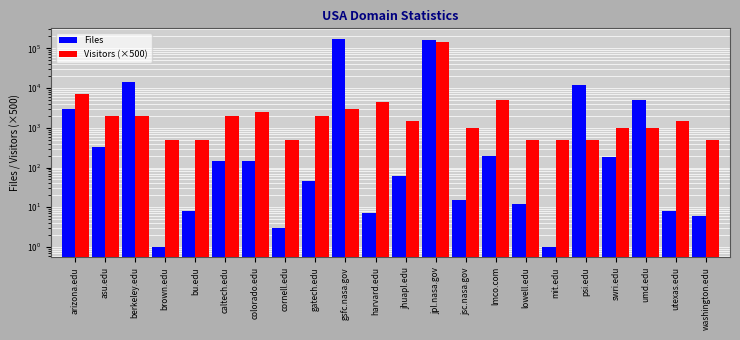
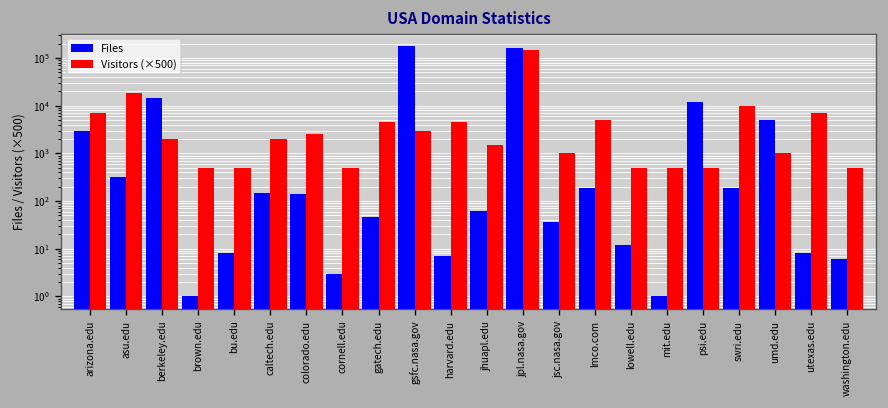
Visitors (×500), asu.edu: 2000 -> 20000
Visitors (×500), gatech.edu: 2000 -> 5000
Files, jsc.nasa.gov: 15 -> 40
Visitors (×500), swri.edu: 1000 -> 10000
Visitors (×500), utexas.edu: 1500 -> 7000
